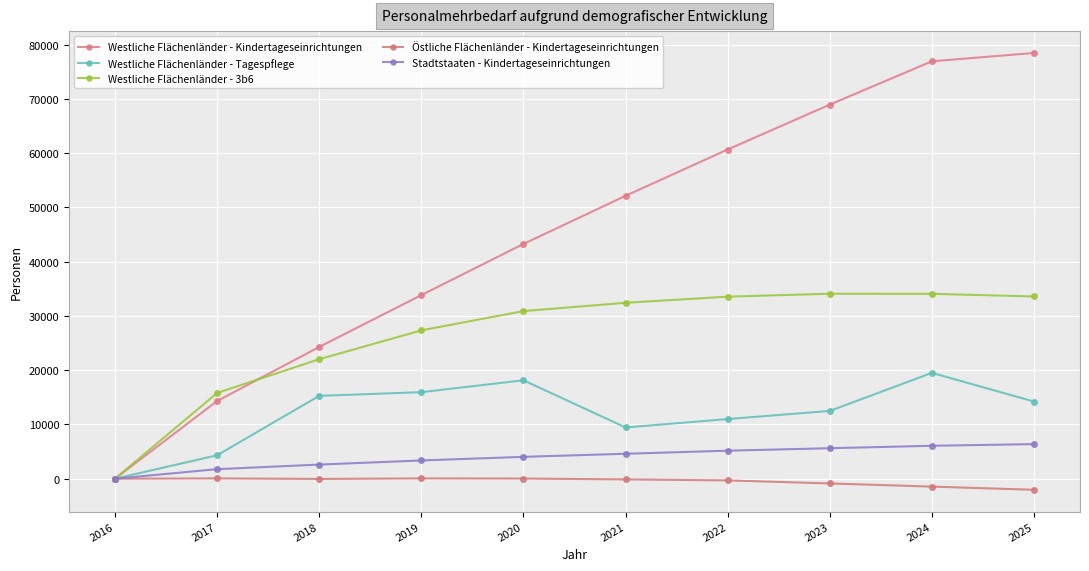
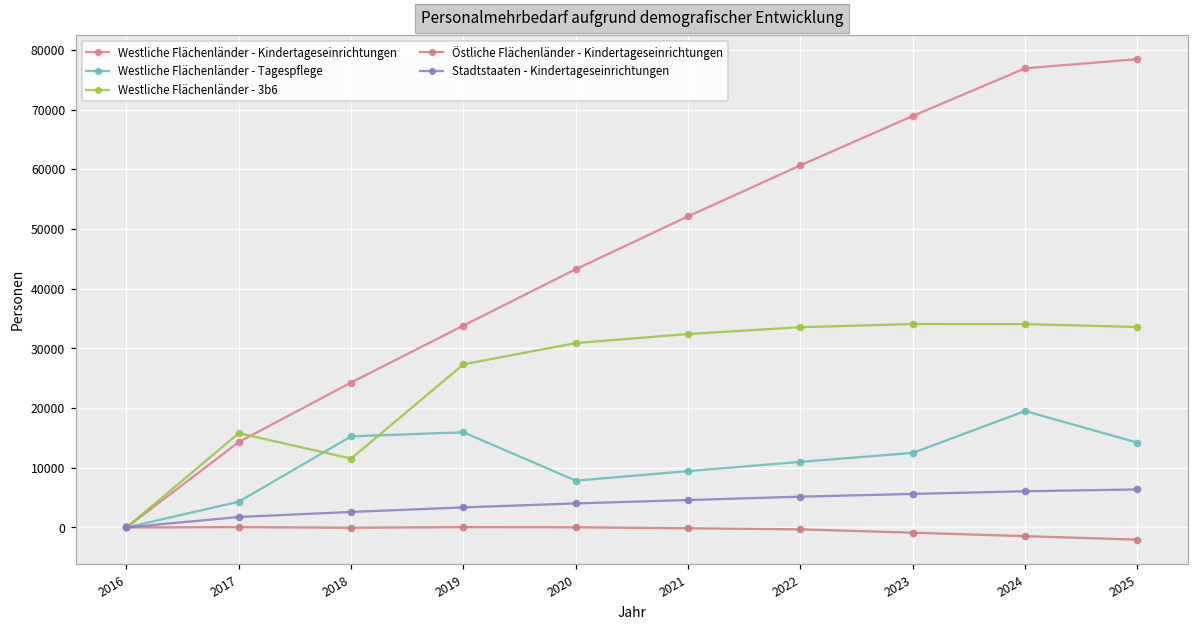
Westliche Flächenländer - 3b6, 2018: 22000 -> 12000
Westliche Flächenländer - Tagespflege, 2020: 18000 -> 8000
